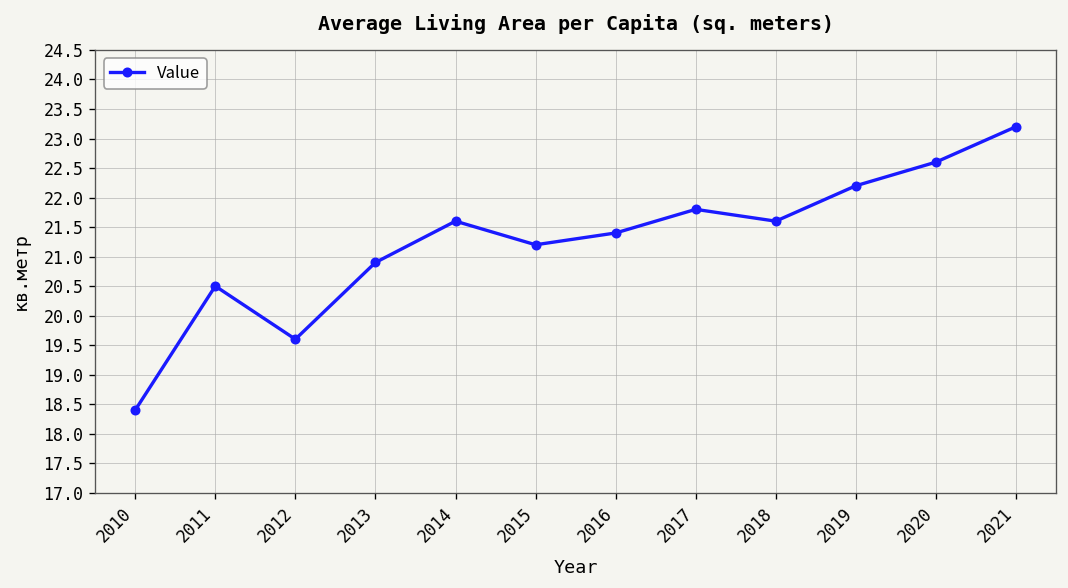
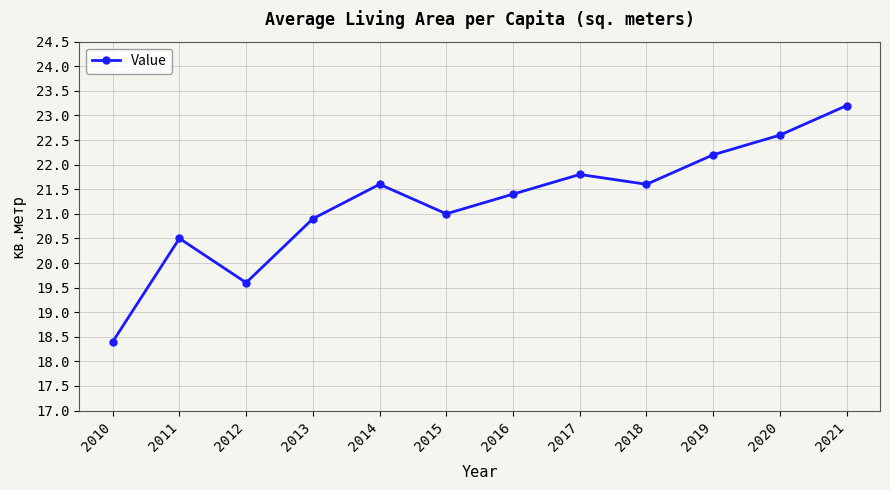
2015: 21.2 -> 21.0
